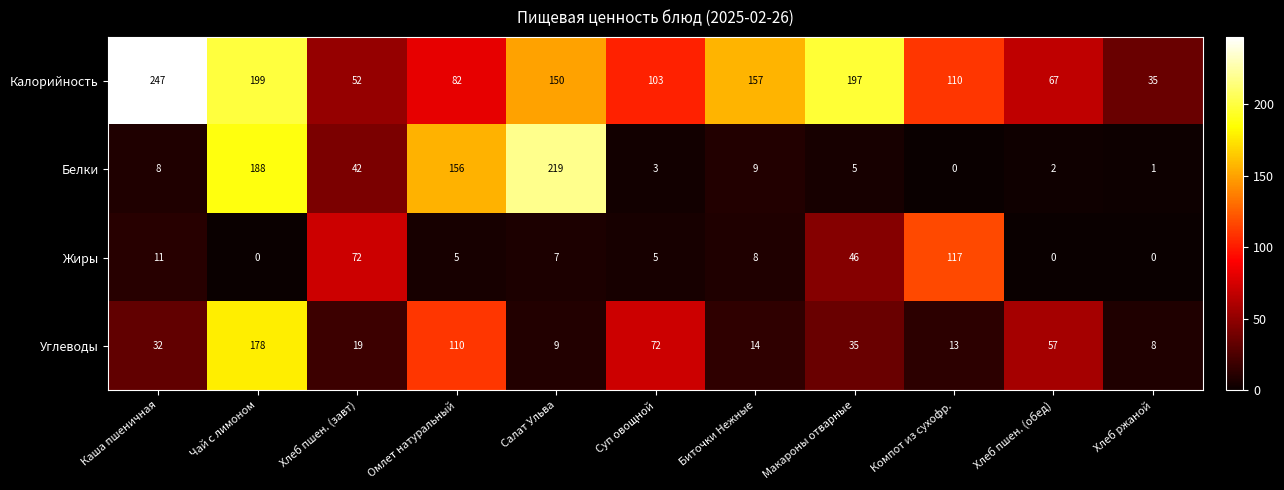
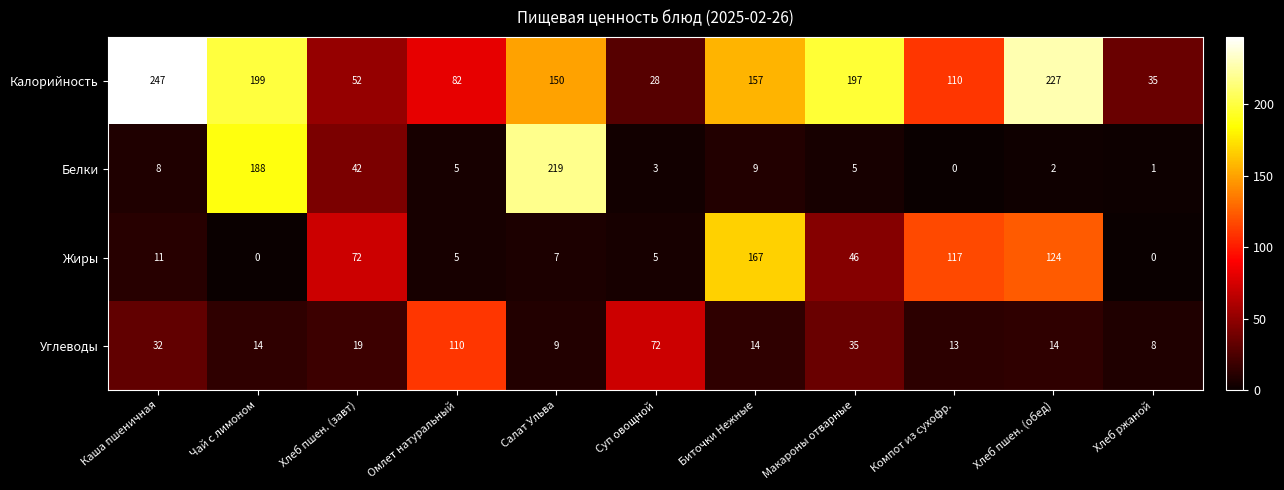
Калорийность, Суп овощной: 103 -> 28
Калорийность, Хлеб пшен. (обед): 67 -> 227
Белки, Омлет натуральный: 156 -> 5
Жиры, Биточки Нежные: 8 -> 167
Жиры, Хлеб пшен. (обед): 0 -> 124
Углеводы, Чай с лимоном: 178 -> 14
Углеводы, Хлеб пшен. (обед): 57 -> 14
